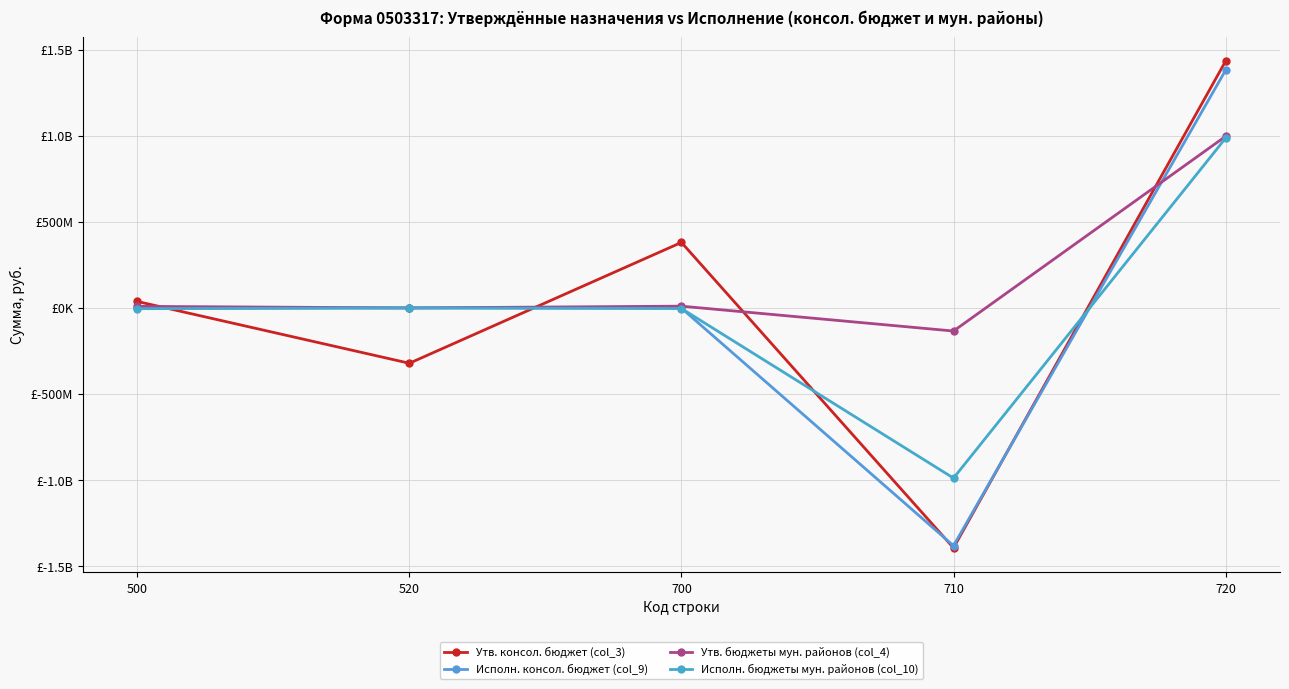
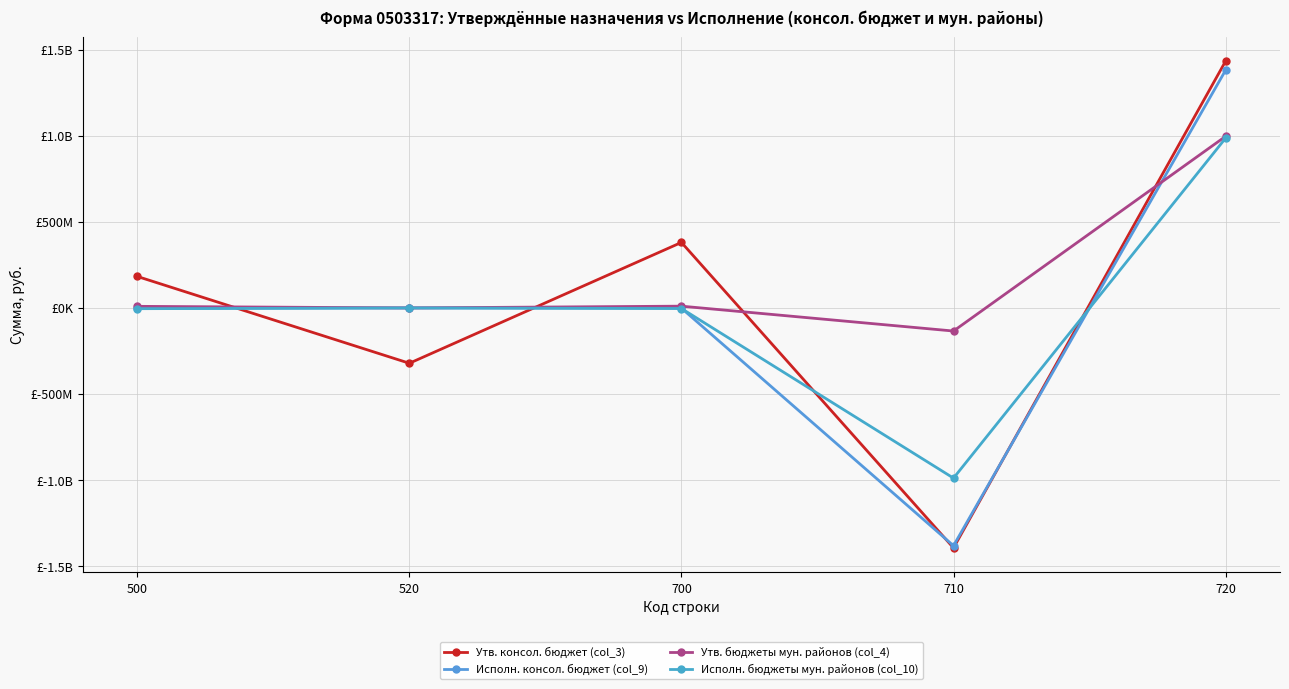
Утв. консол. бюджет (col_3), 500: £40000000 -> £180000000
